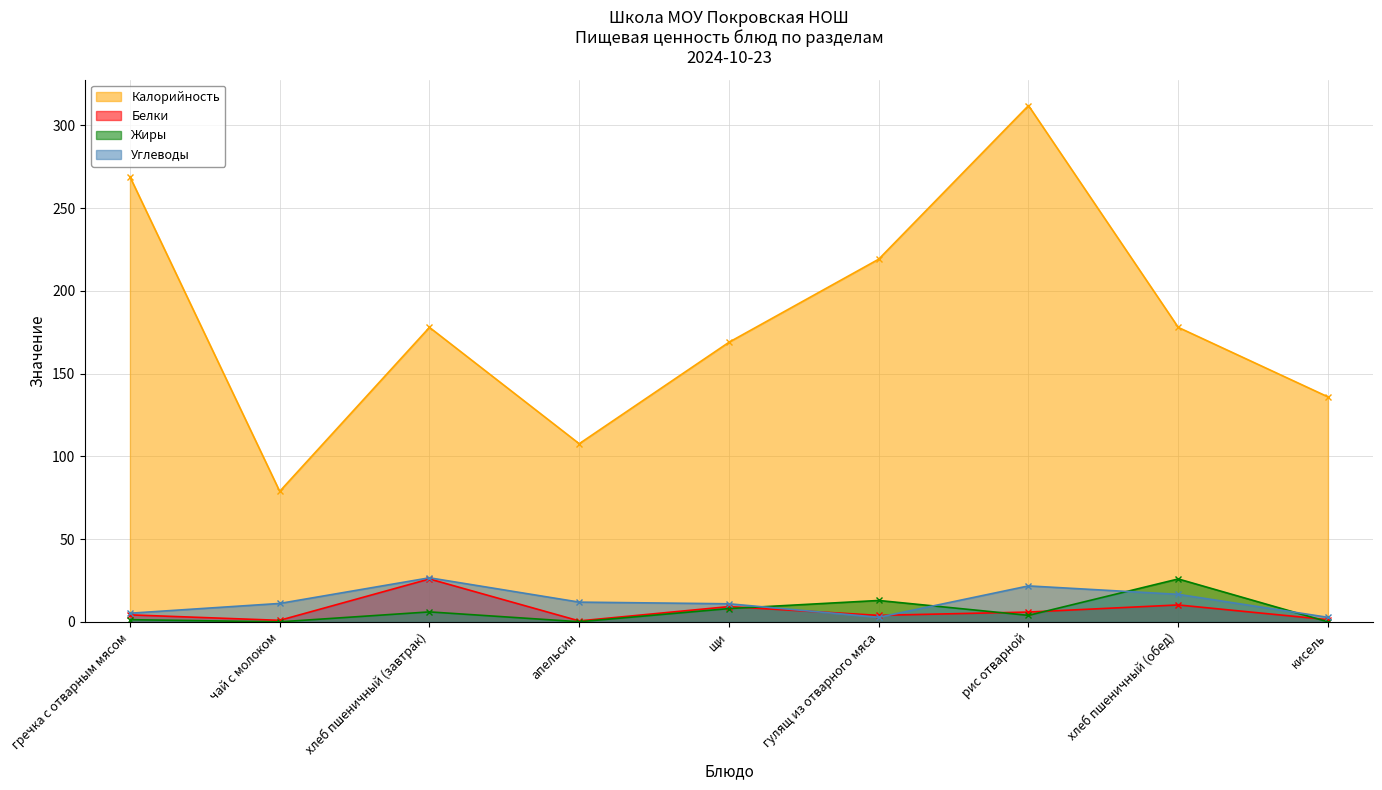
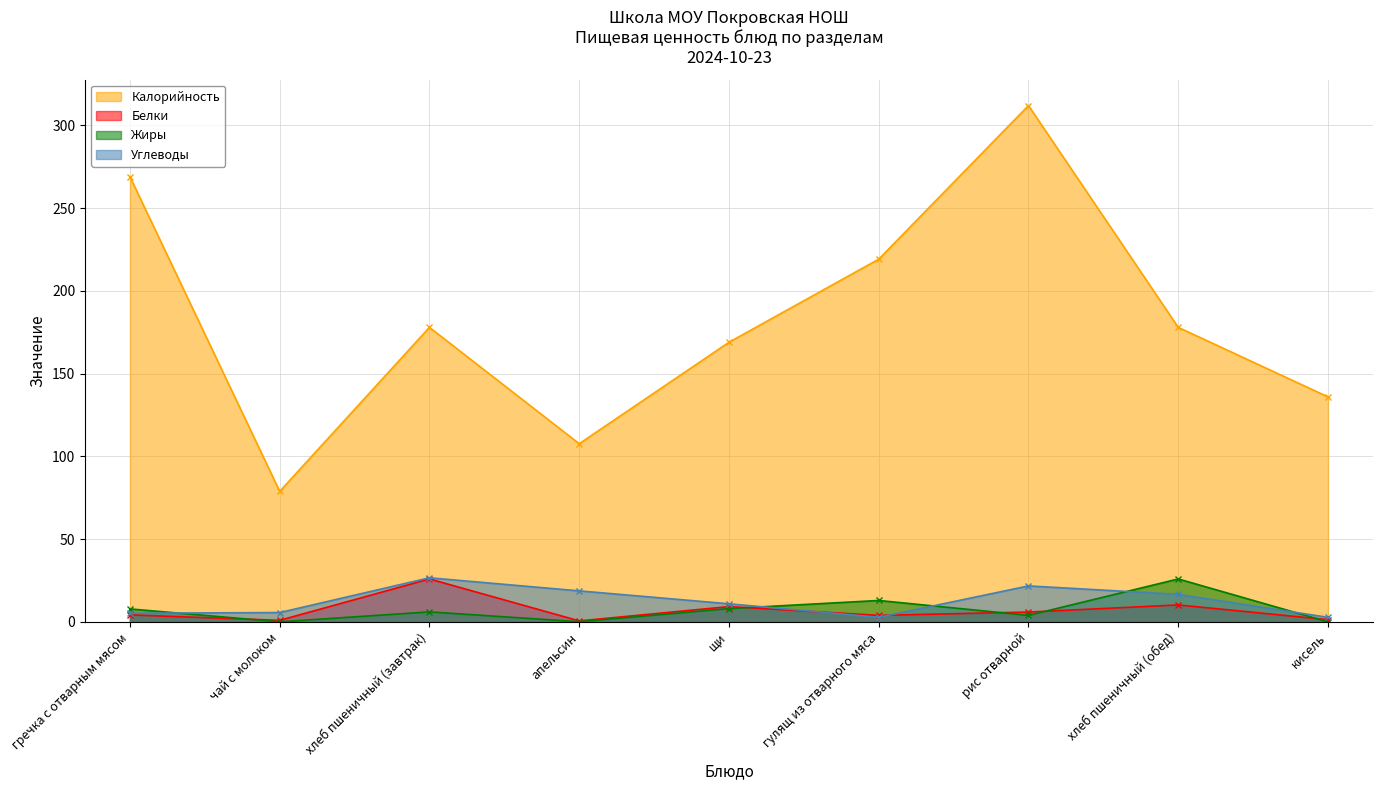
Жиры, гречка с отварным мясом: 1 -> 8
Углеводы, чай с молоком: 11 -> 6
Углеводы, апельсин: 12 -> 19
